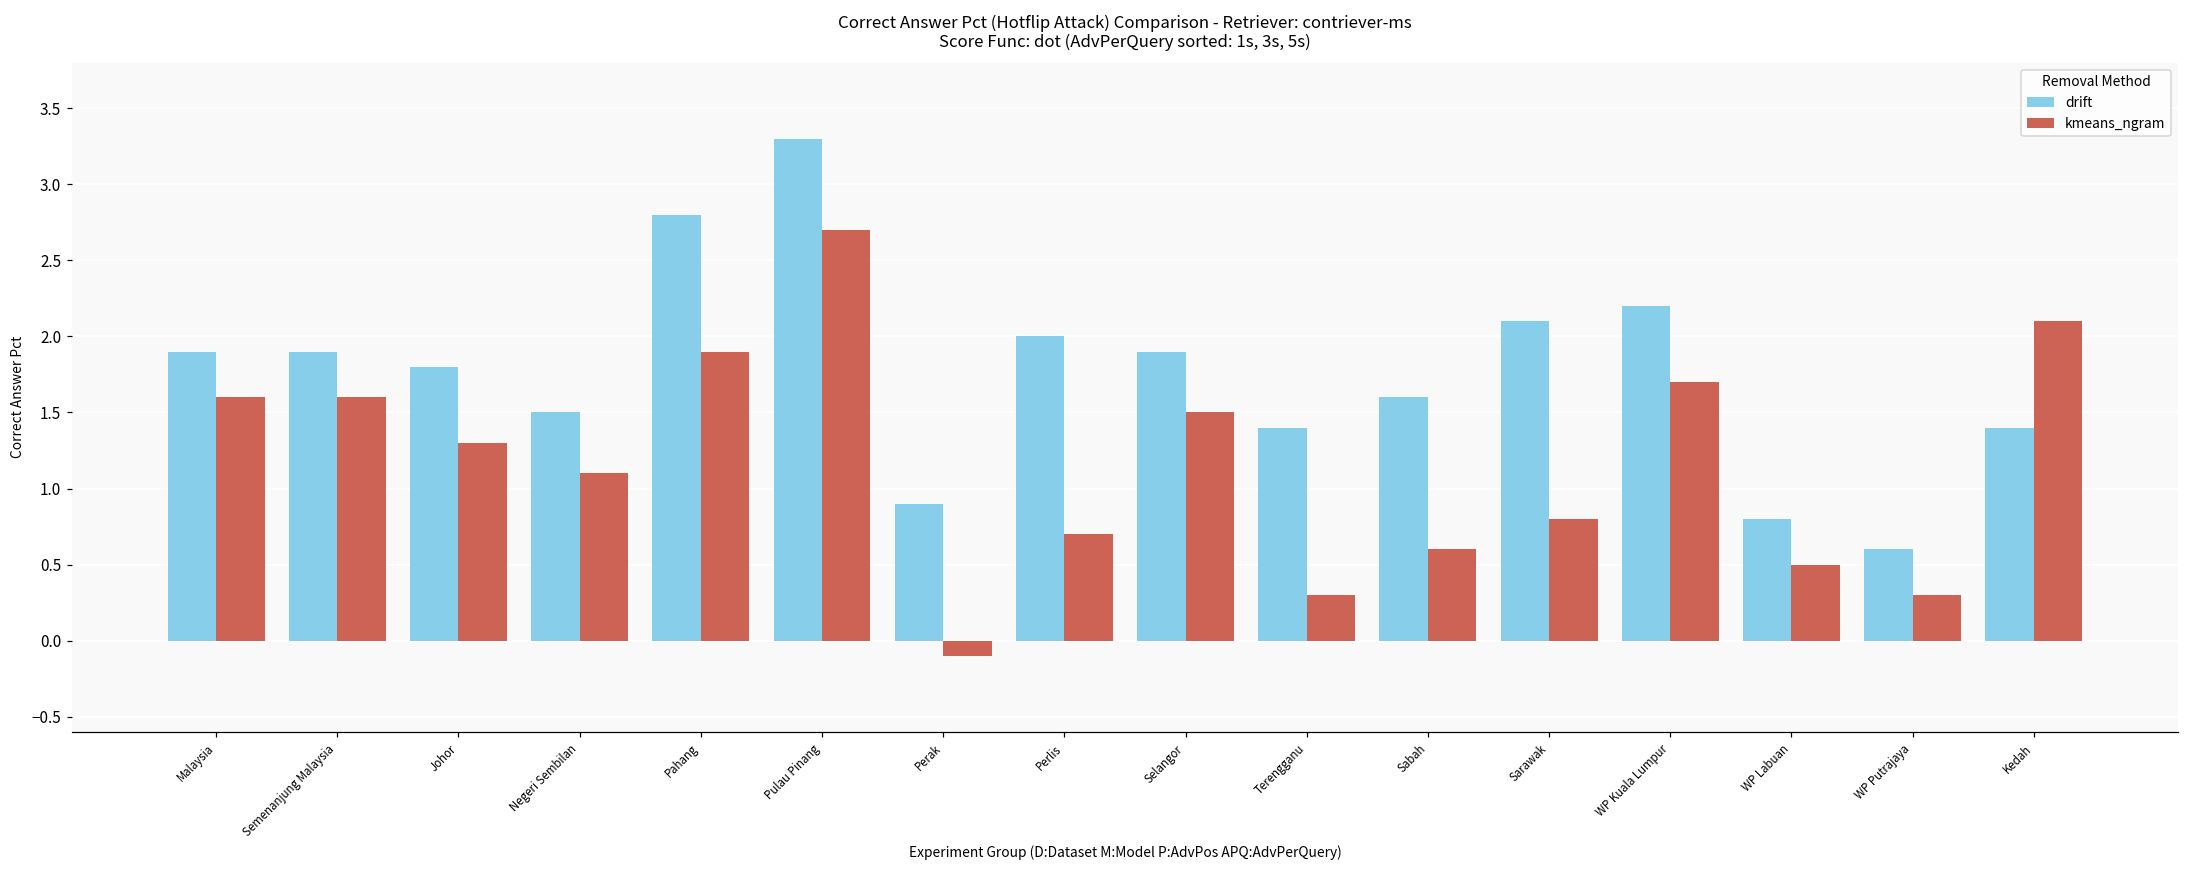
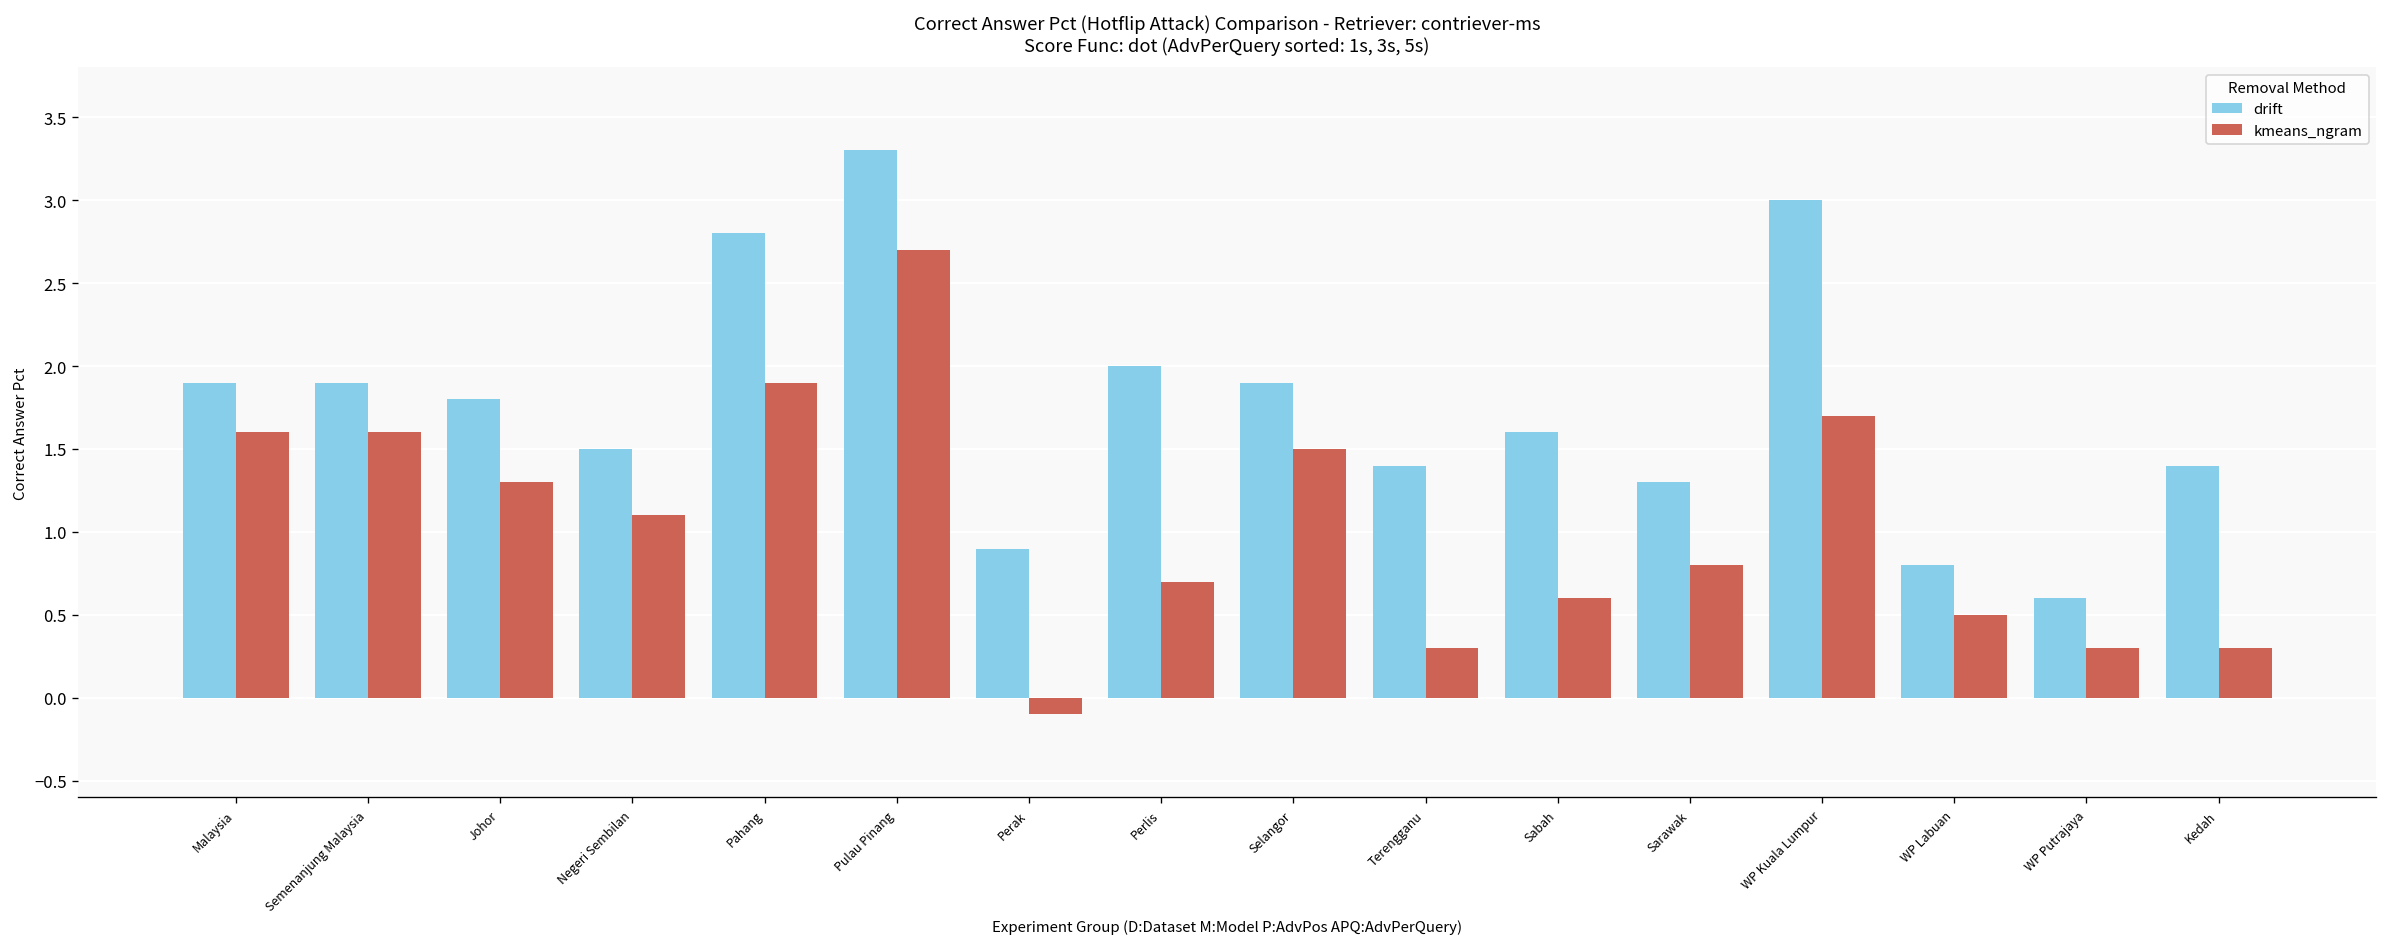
drift, Sarawak: 2.1 -> 1.3
drift, WP Kuala Lumpur: 2.2 -> 3.0
kmeans_ngram, Kedah: 2.1 -> 0.3
